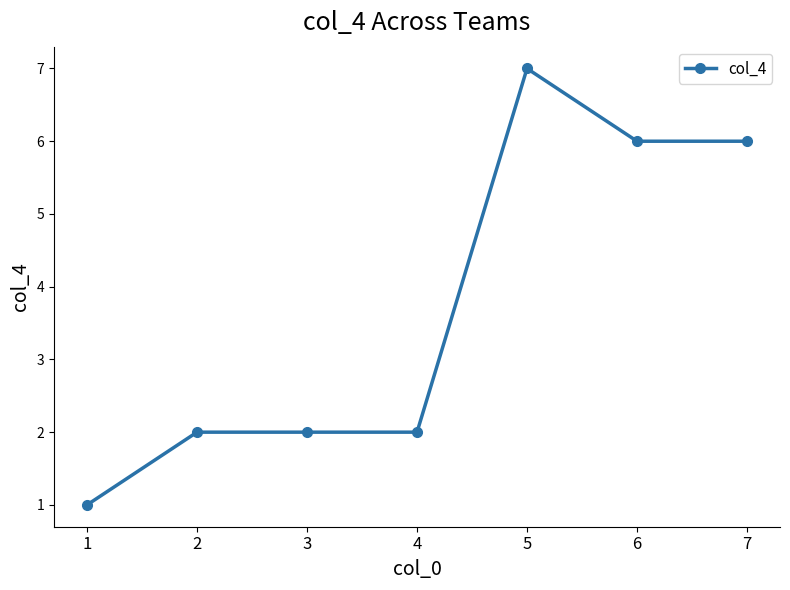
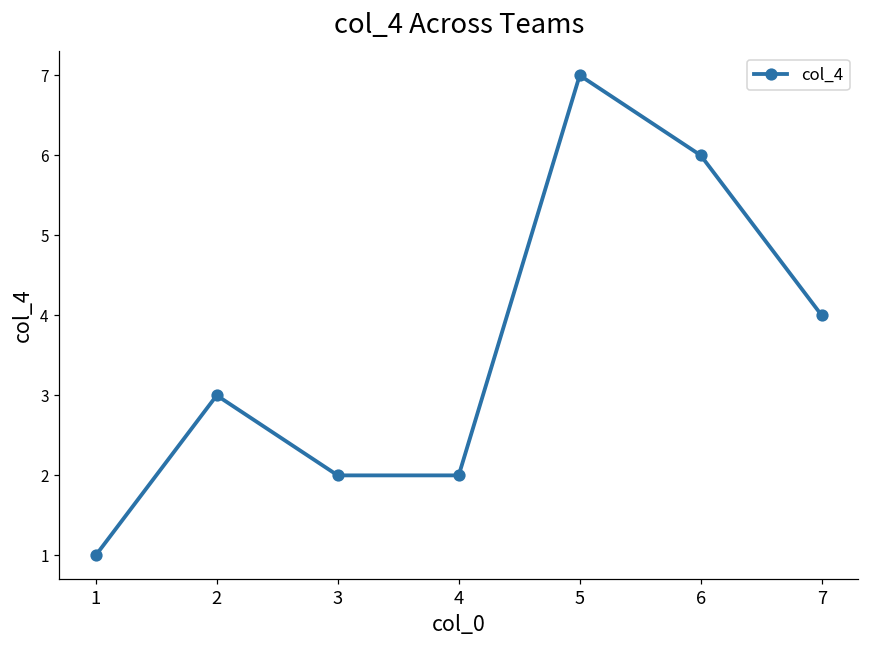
2: 2 -> 3
7: 6 -> 4
